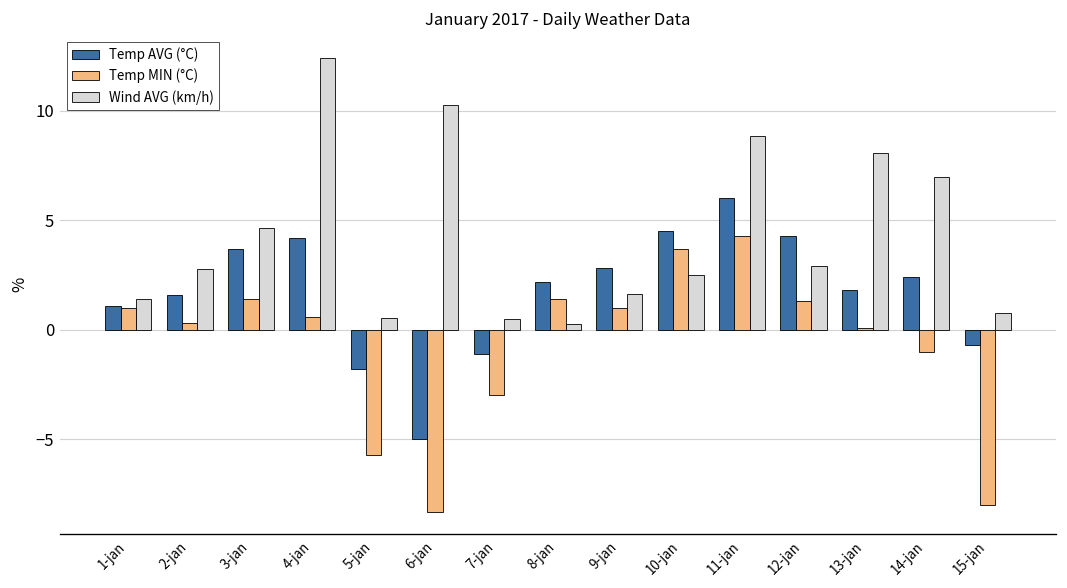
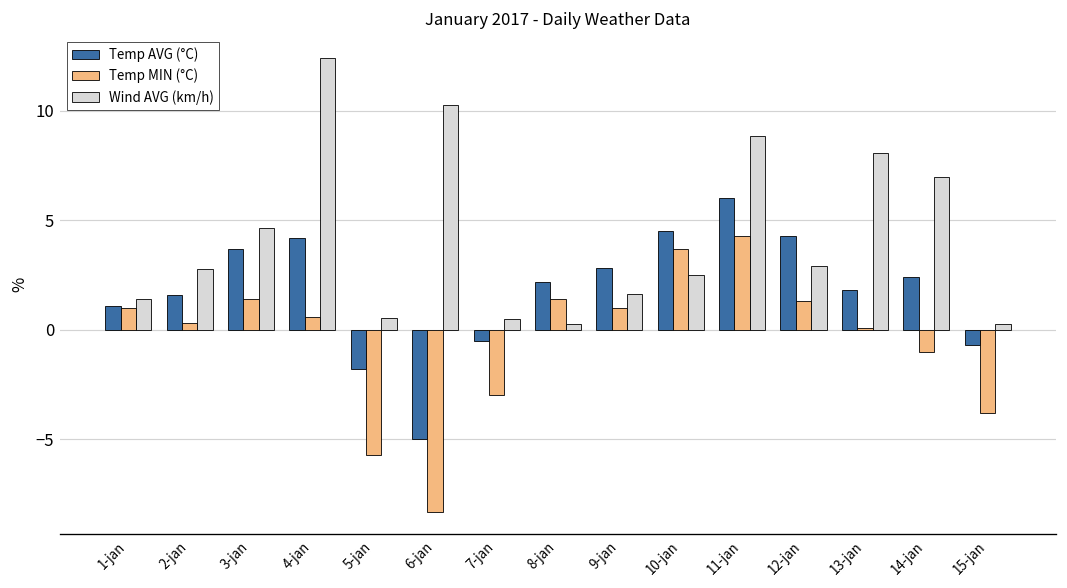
Temp AVG (°C), 7-jan: -1.1 -> -0.5
Temp MIN (°C), 15-jan: -8.0 -> -3.8
Wind AVG (km/h), 15-jan: 0.8 -> 0.3
